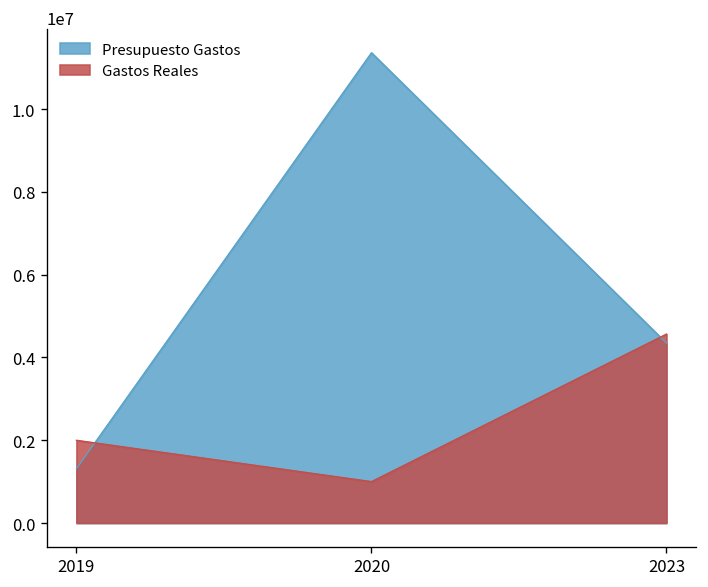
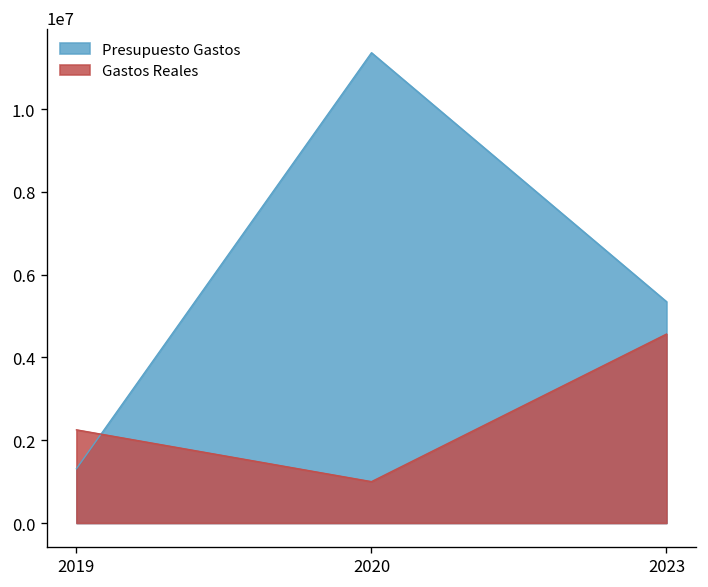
Gastos Reales, 2019: 2000000 -> 2300000
Presupuesto Gastos, 2023: 4300000 -> 5300000
